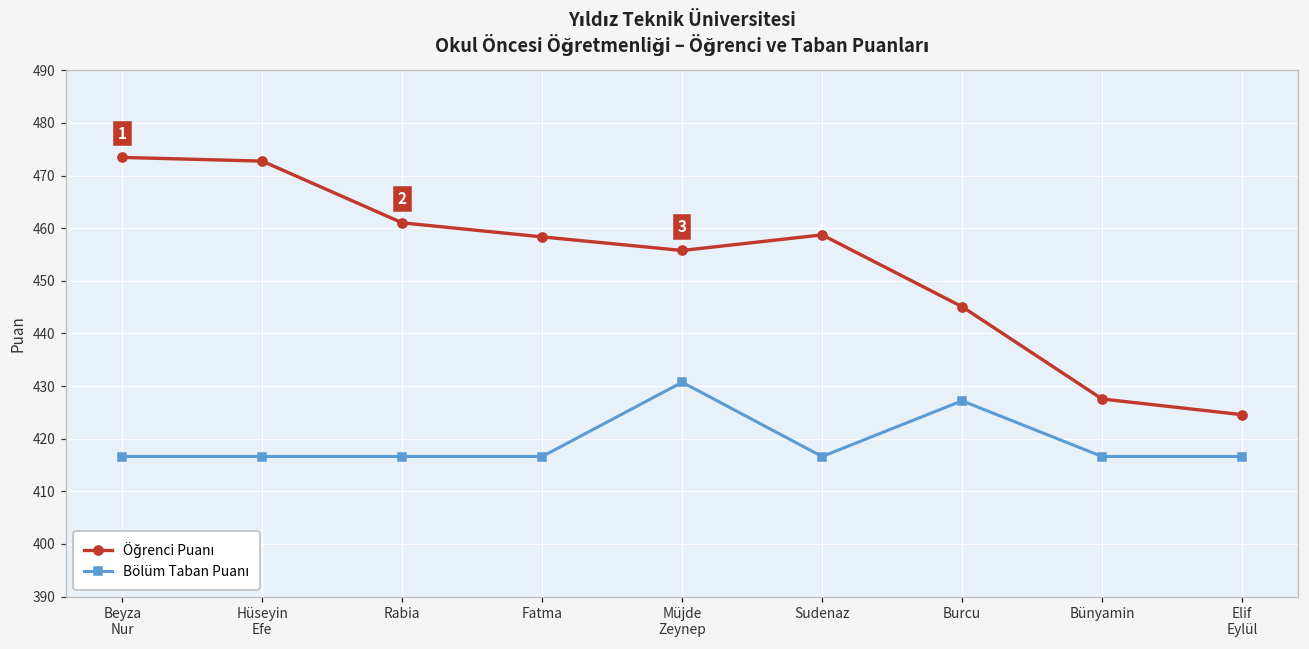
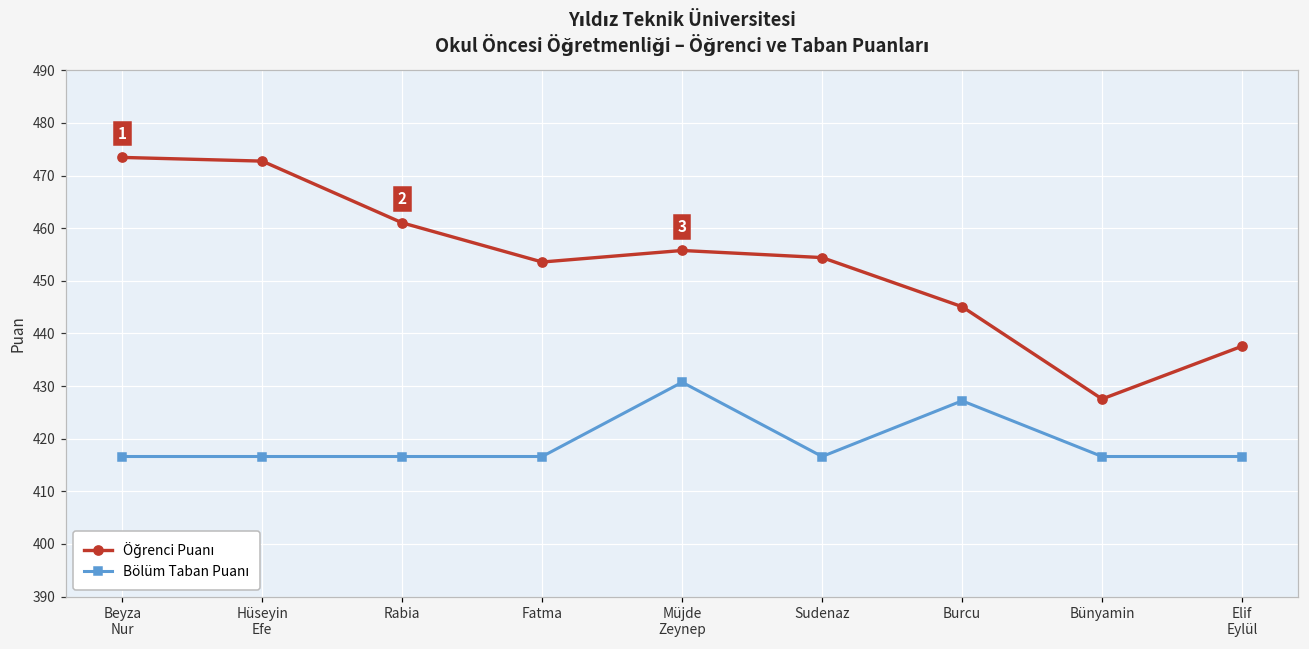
Öğrenci Puanı, Fatma: 458 -> 454
Öğrenci Puanı, Sudenaz: 459 -> 454
Öğrenci Puanı, Elif Eylül: 425 -> 438
